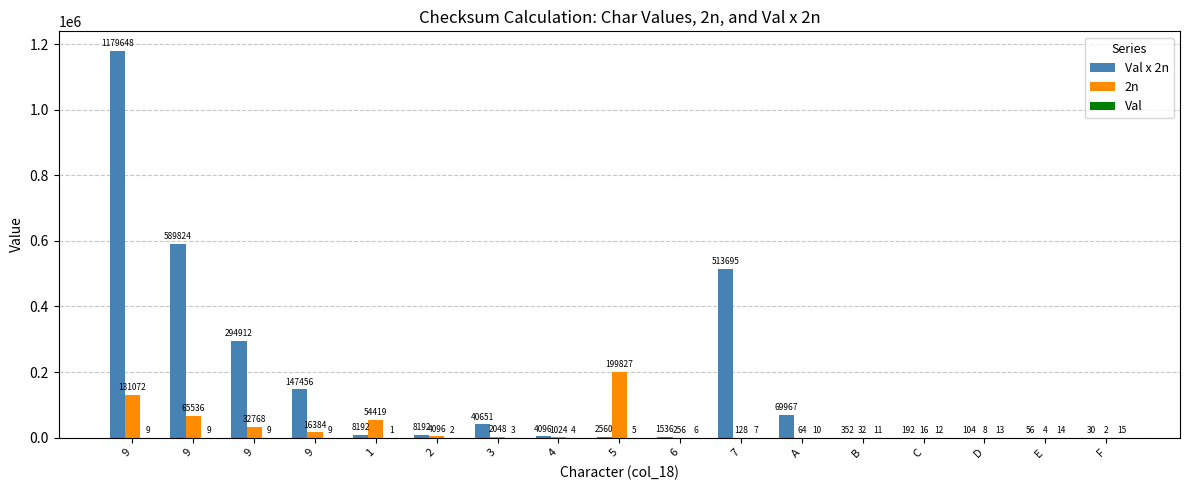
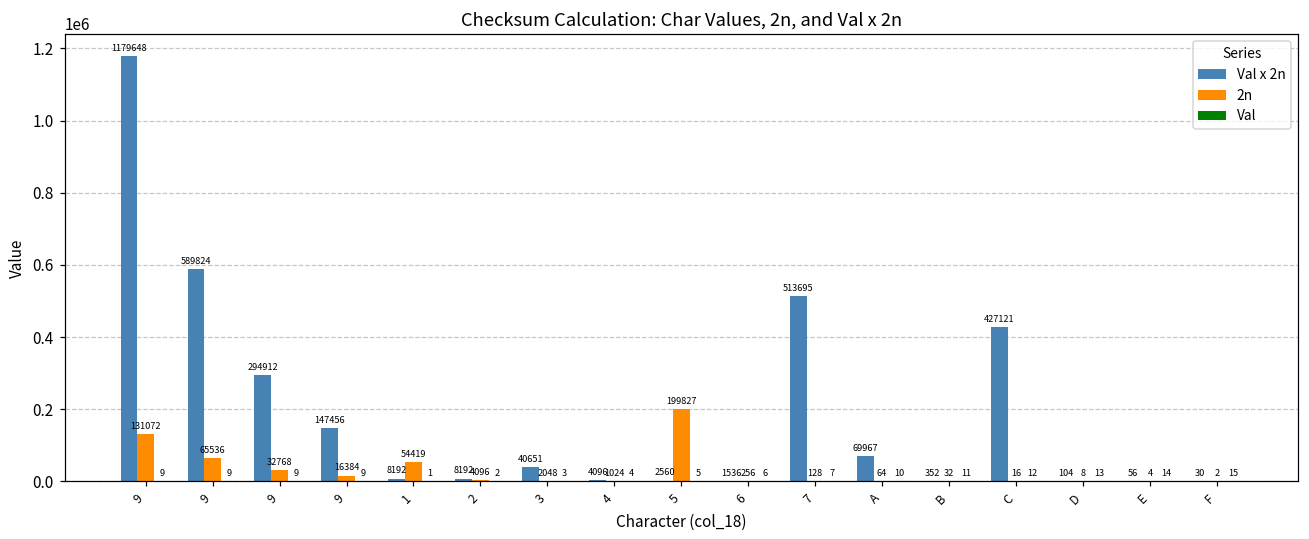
Val x 2n, C: 192 -> 427121
